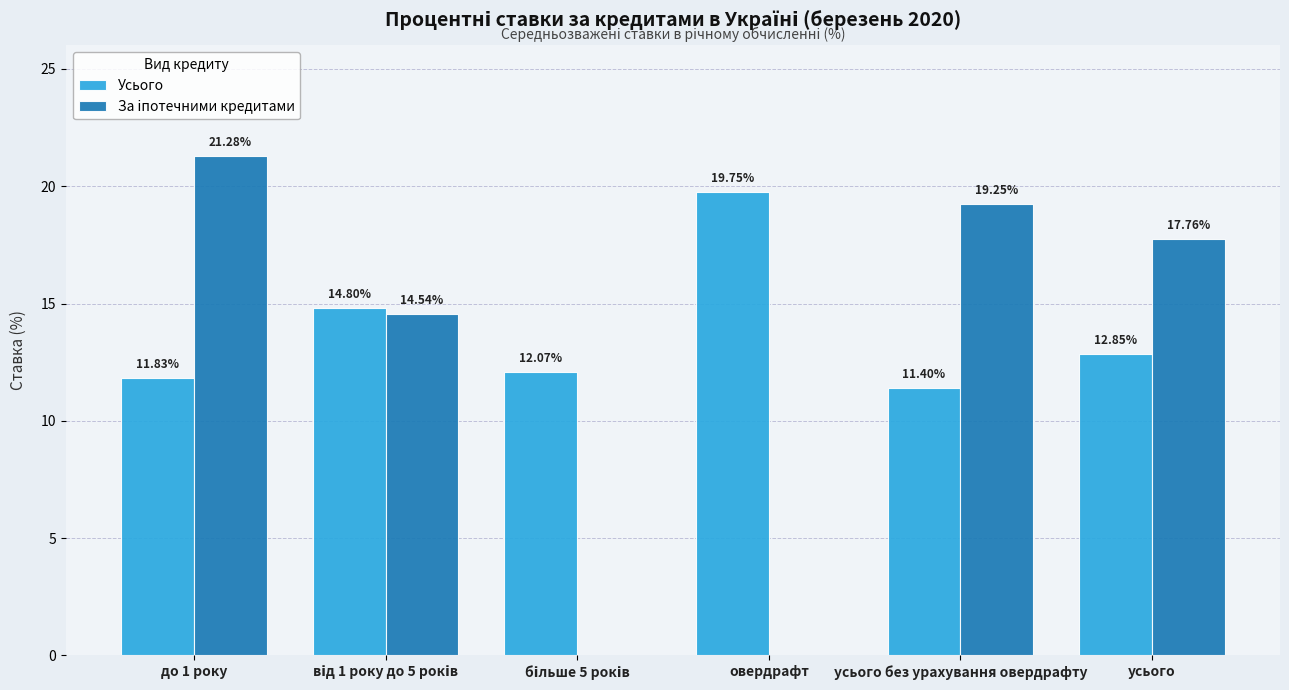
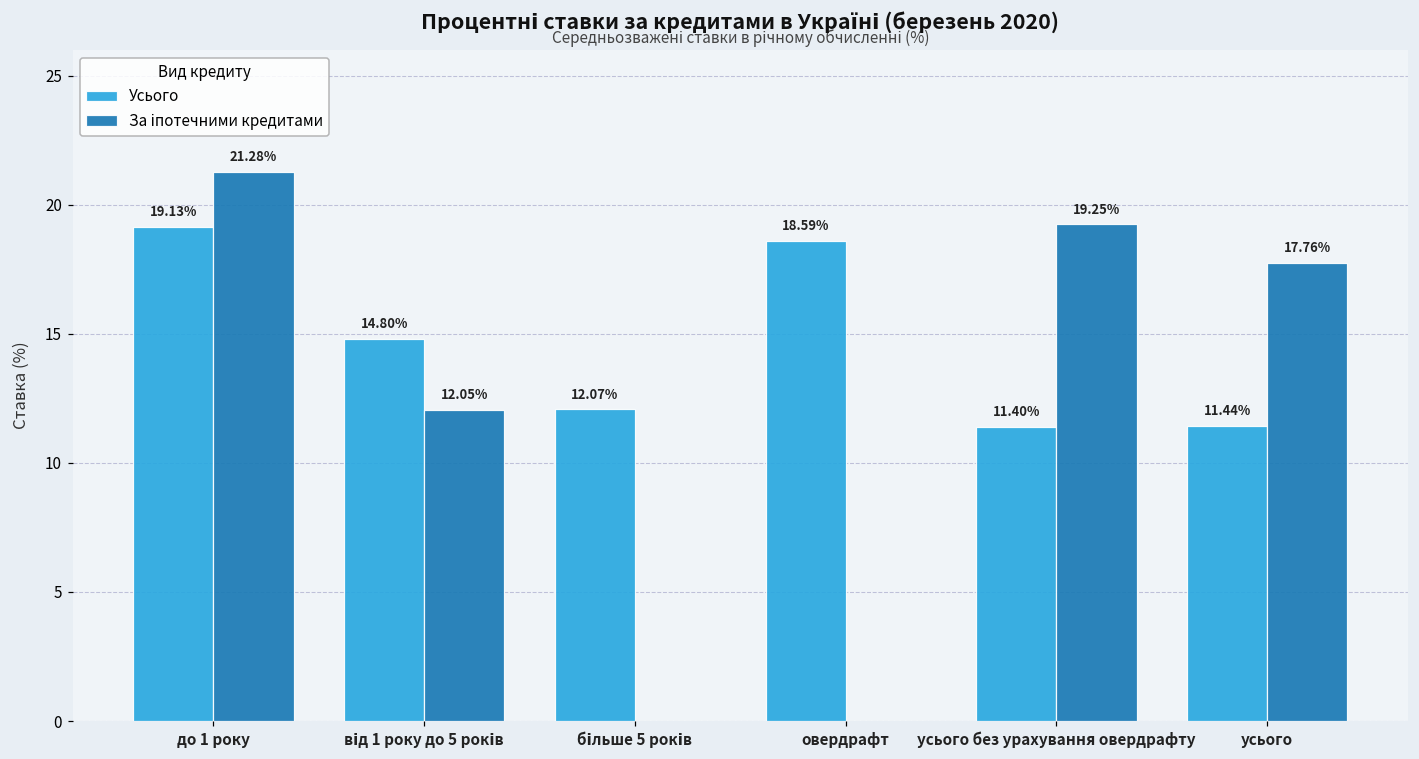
Усього, до 1 року: 11.83% -> 19.13%
За іпотечними кредитами, від 1 року до 5 років: 14.54% -> 12.05%
Усього, овердрафт: 19.75% -> 18.59%
Усього, усього: 12.85% -> 11.44%
